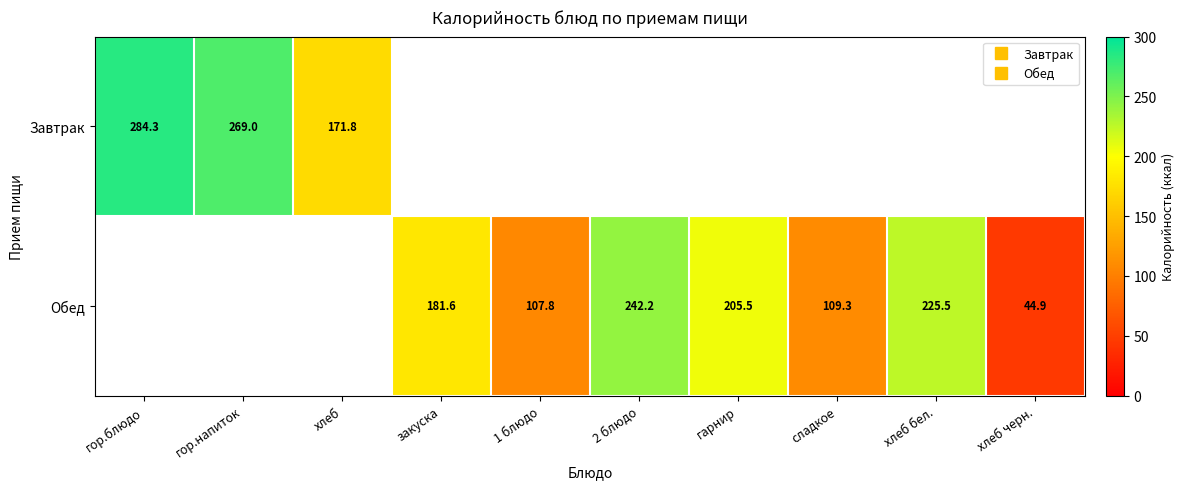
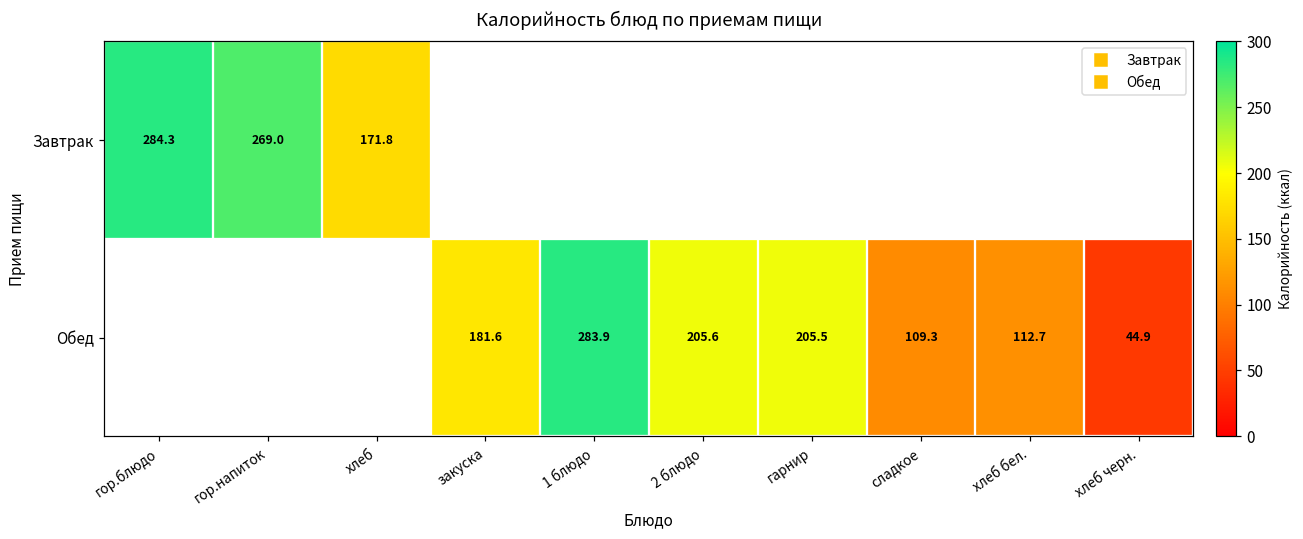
Обед, 1 блюдо: 107.8 -> 283.9
Обед, 2 блюдо: 242.2 -> 205.6
Обед, хлеб бел.: 225.5 -> 112.7
